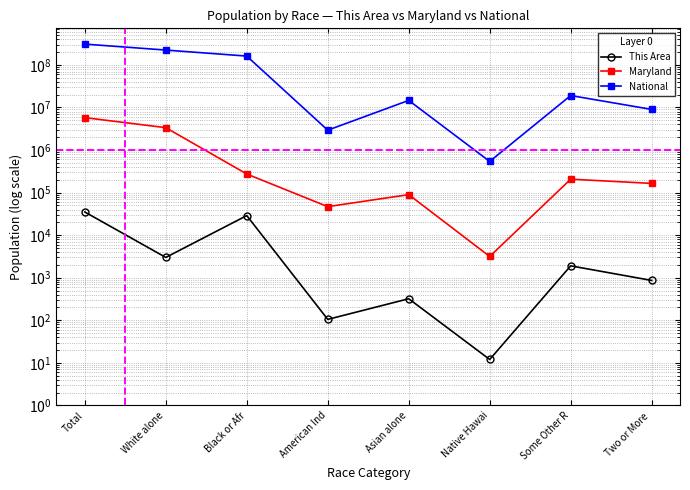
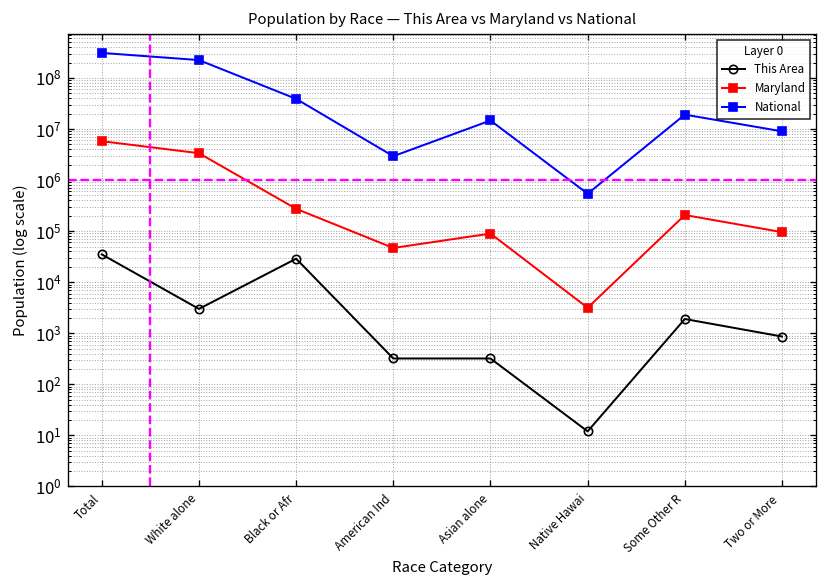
National, Black or Afr: 160000000 -> 40000000
This Area, American Ind: 110 -> 300
Maryland, Two or More: 160000 -> 100000
